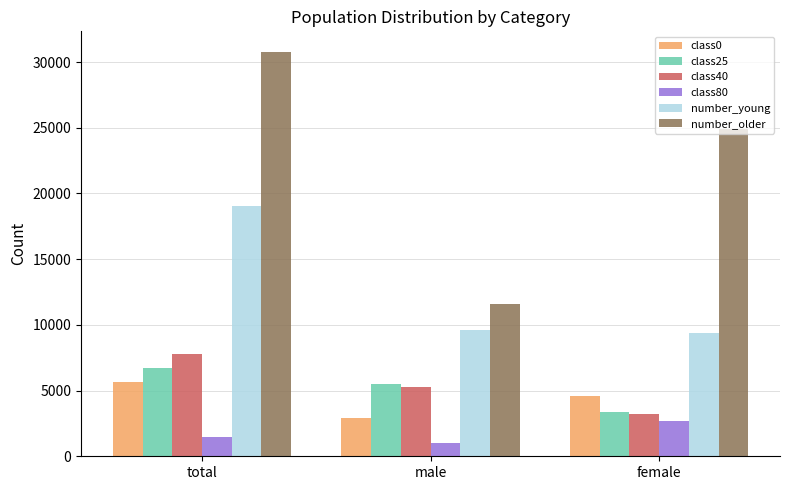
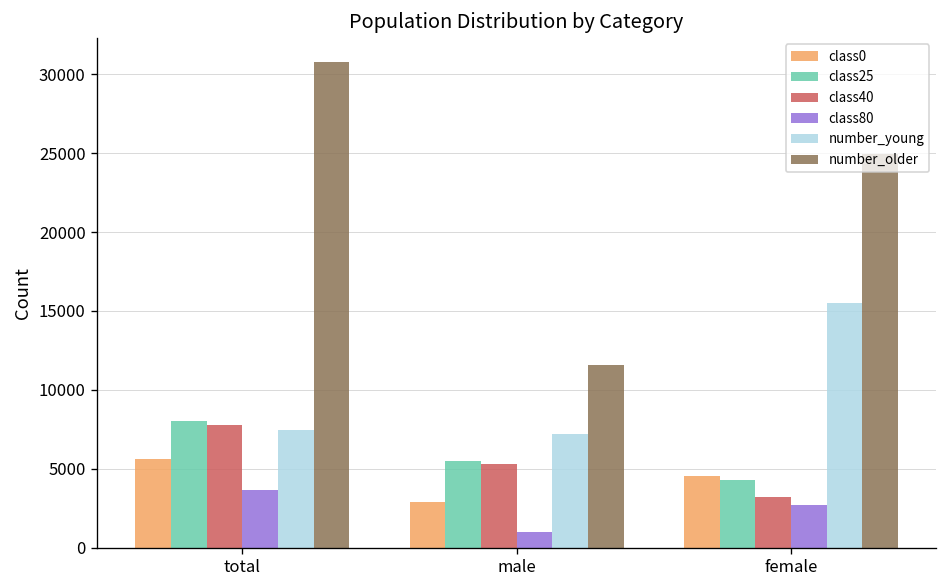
class25, total: 6700 -> 8000
class80, total: 1500 -> 3700
number_young, total: 19000 -> 7400
number_young, male: 9600 -> 7200
class25, female: 3400 -> 4300
number_young, female: 9400 -> 15500
